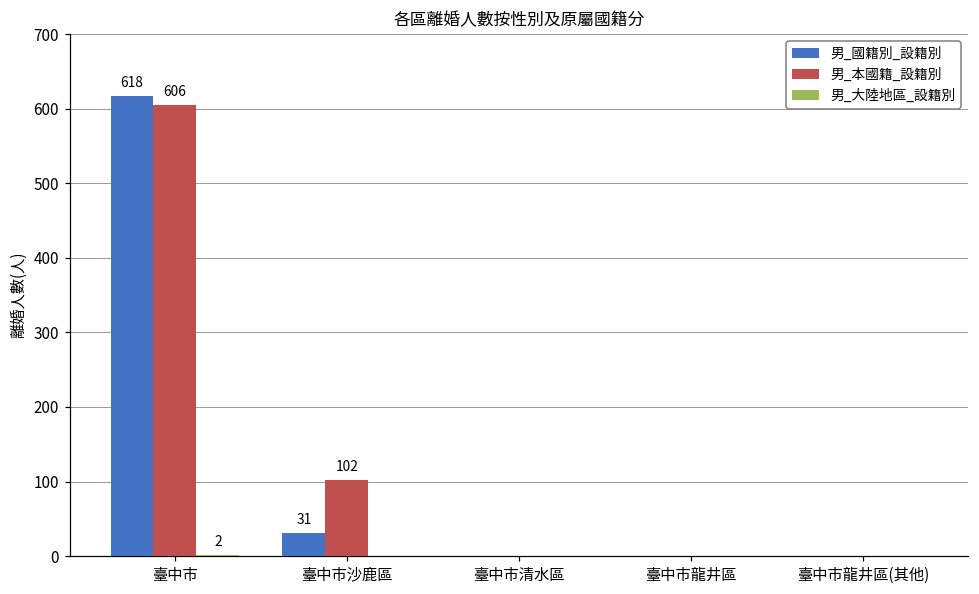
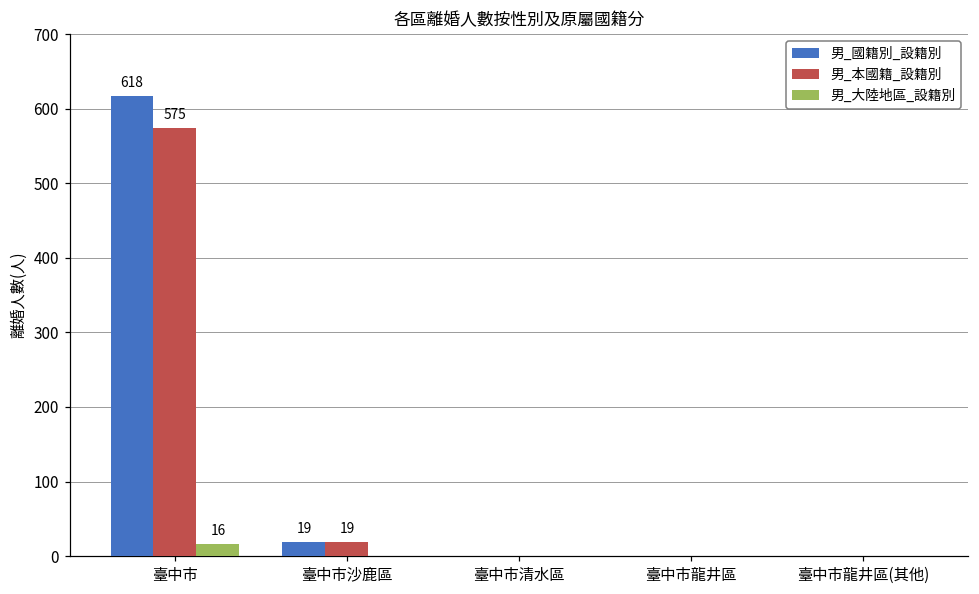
男_本國籍_設籍別, 臺中市: 606 -> 575
男_大陸地區_設籍別, 臺中市: 2 -> 16
男_國籍別_設籍別, 臺中市沙鹿區: 31 -> 19
男_本國籍_設籍別, 臺中市沙鹿區: 102 -> 19
